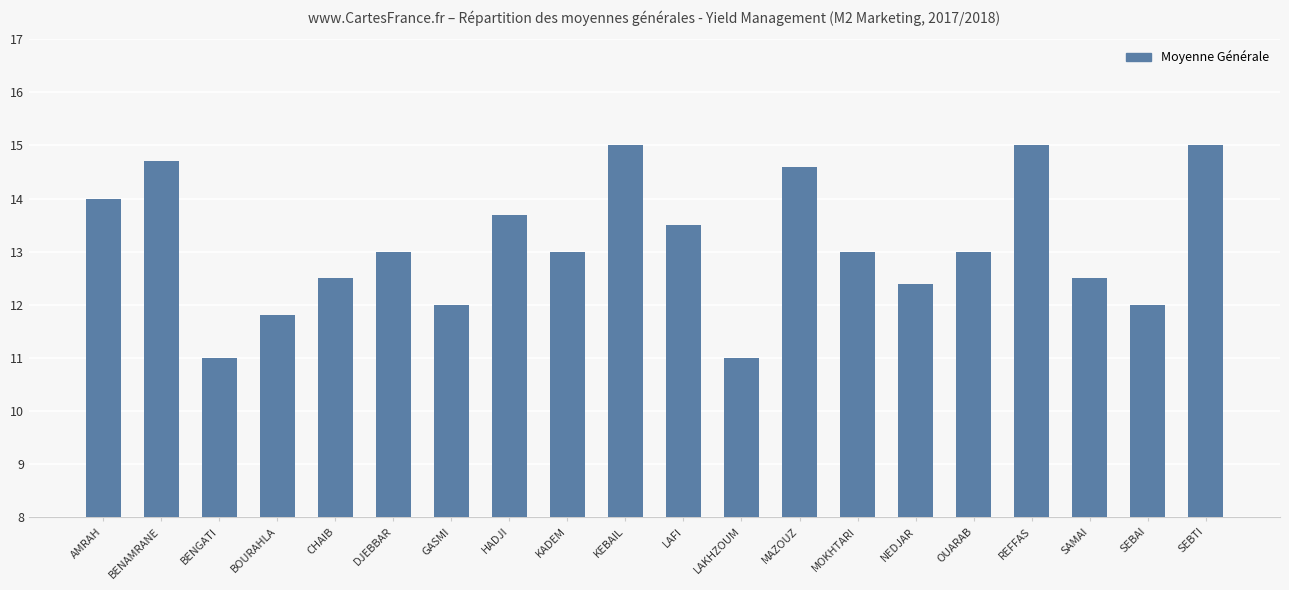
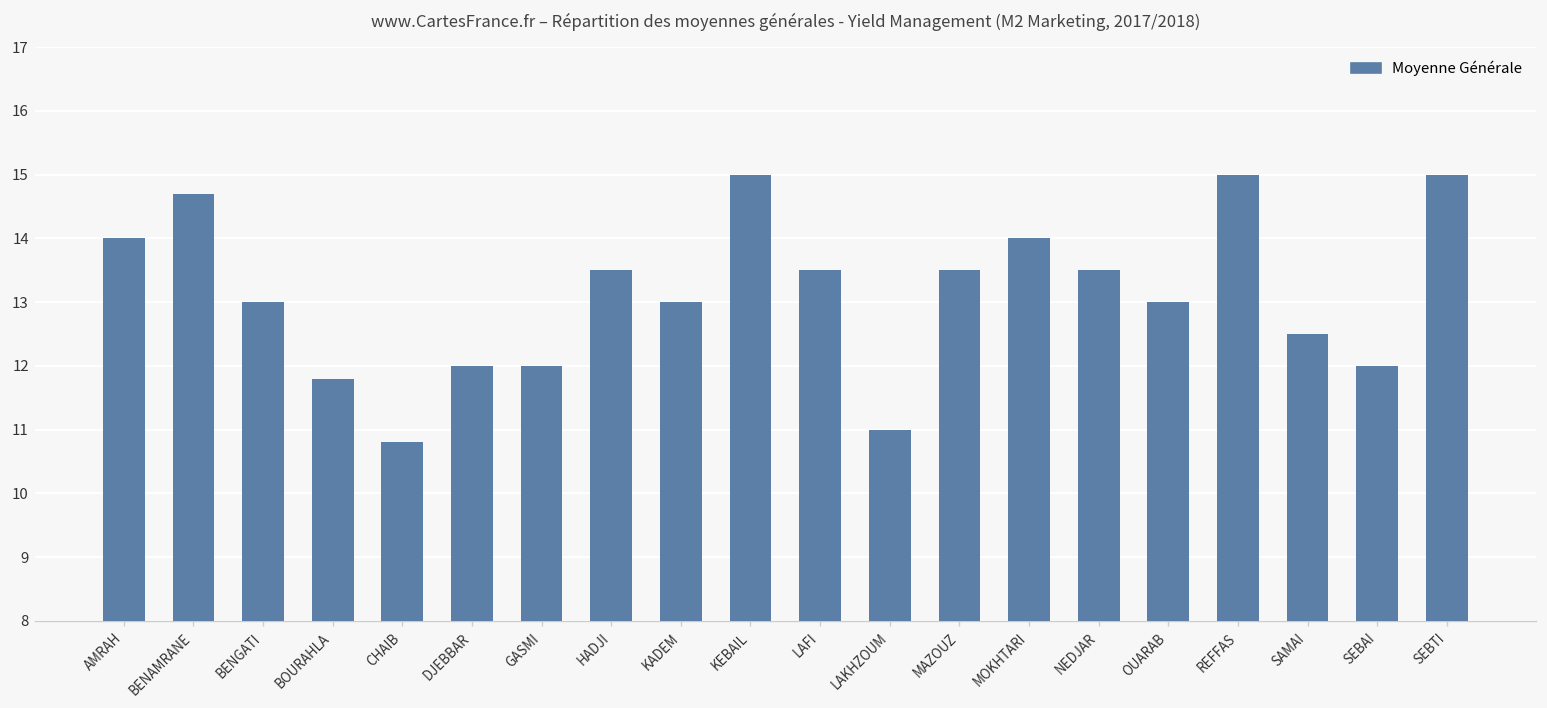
BENGATI: 11 -> 13
CHAIB: 12.5 -> 10.8
DJEBBAR: 13 -> 12
HADJI: 13.7 -> 13.5
MAZOUZ: 14.6 -> 13.5
MOKHTARI: 13 -> 14
NEDJAR: 12.4 -> 13.5
